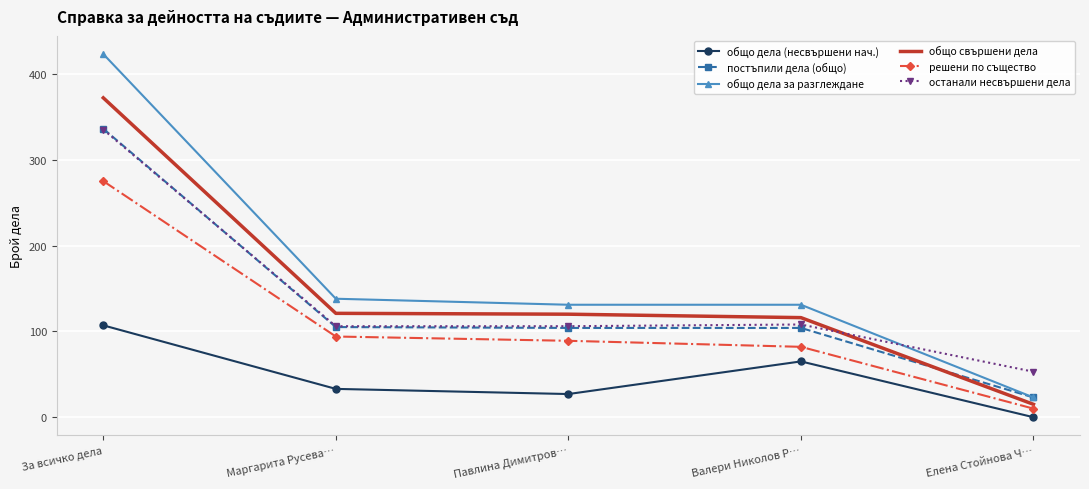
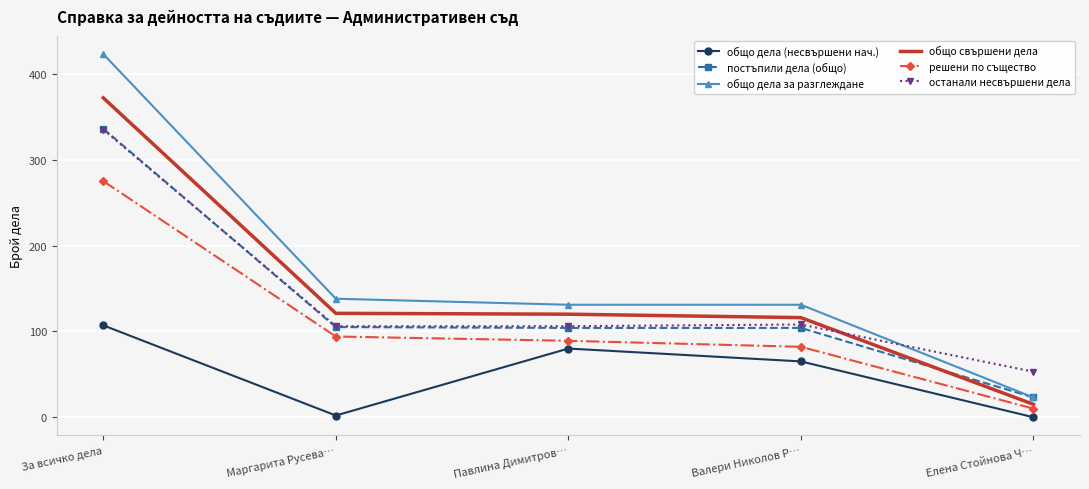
общо дела (несвършени нач.), Маргарита Русева…: 30 -> 0
общо дела (несвършени нач.), Павлина Димитров…: 30 -> 80
